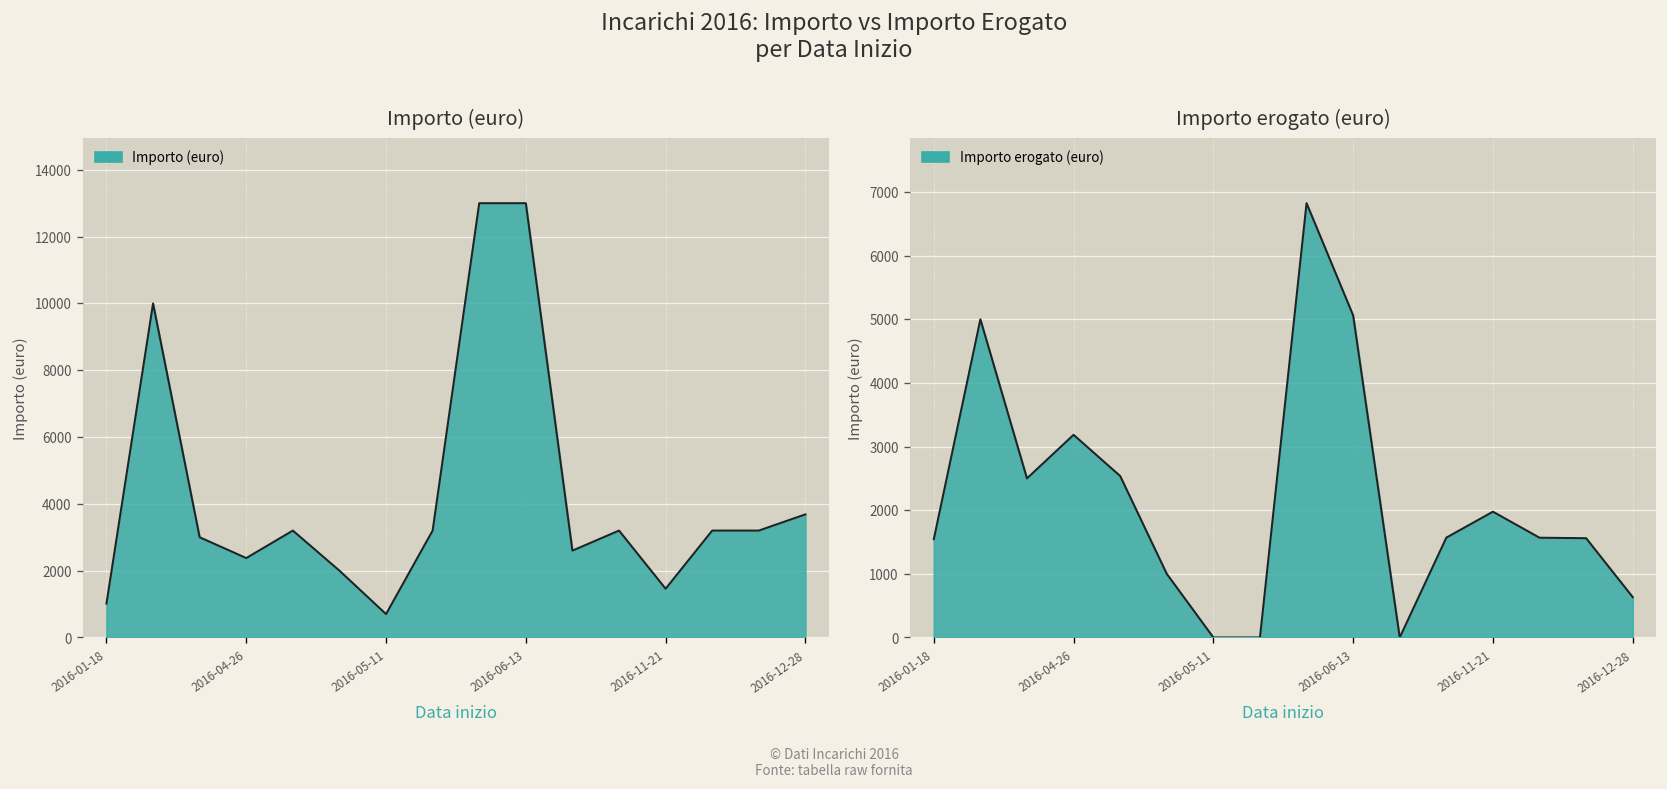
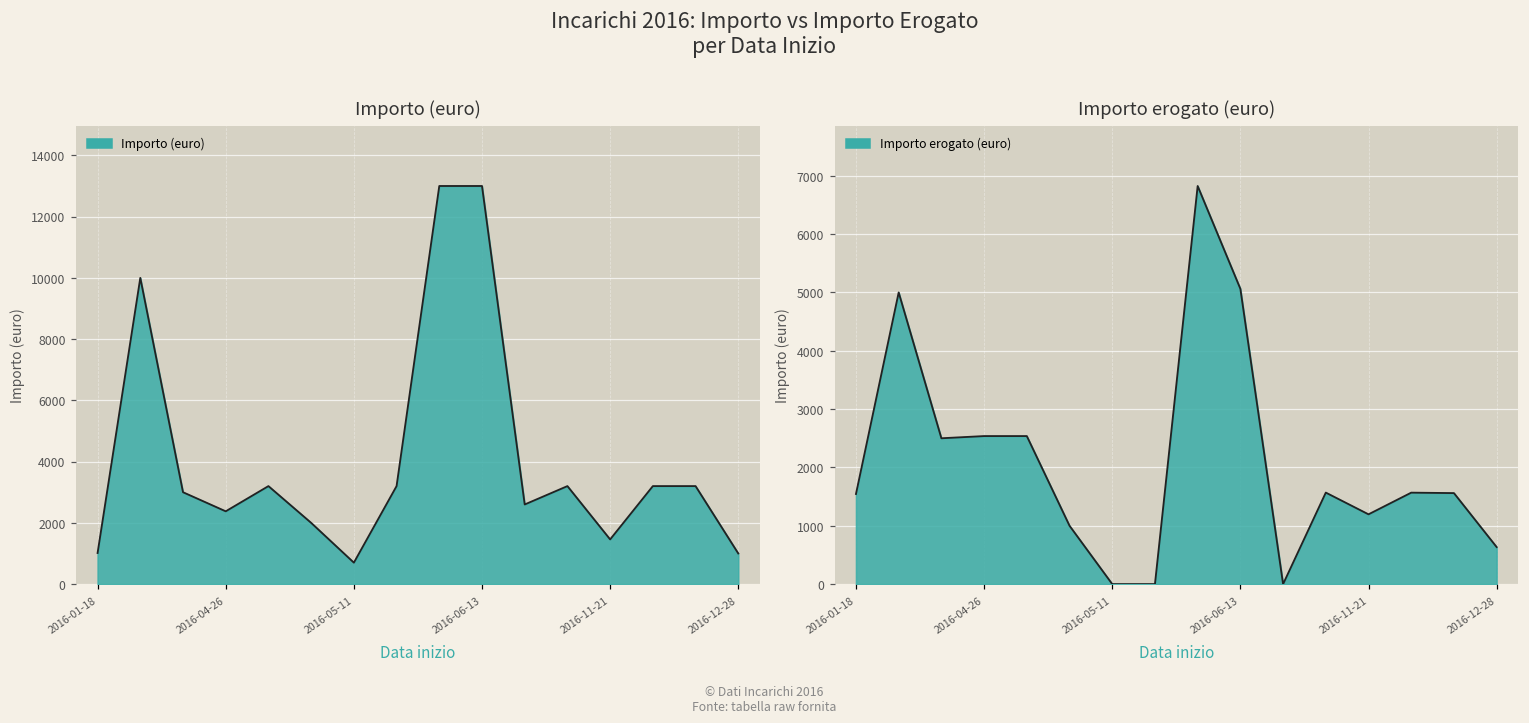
Importo (euro), 2016-12-28: 3700 -> 1000
Importo erogato (euro), 2016-04-26: 3200 -> 2500
Importo erogato (euro), 2016-11-21: 2000 -> 1200
